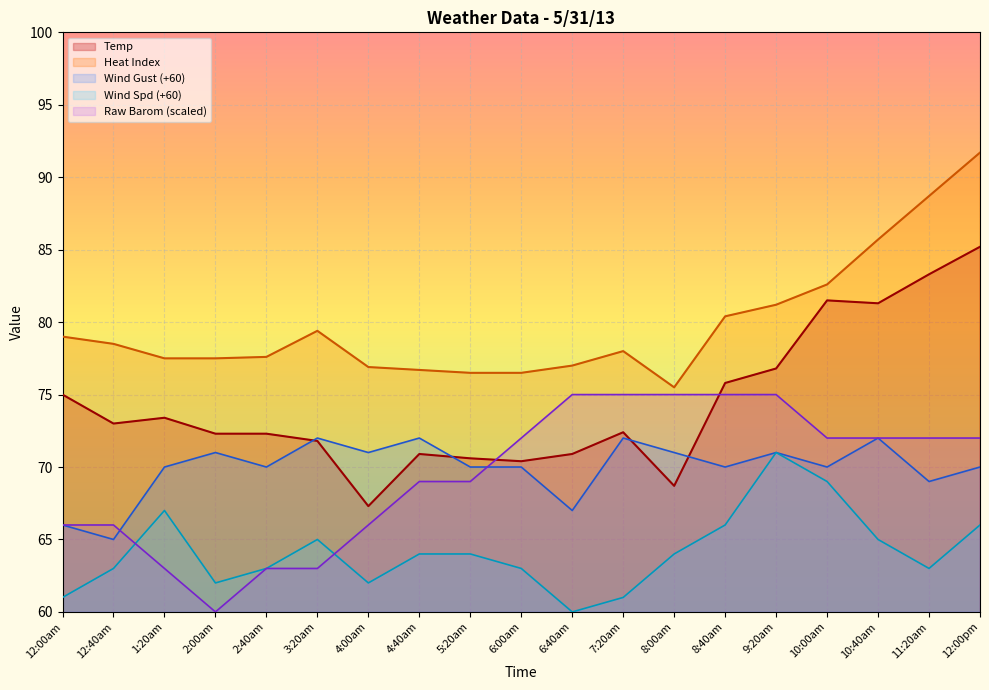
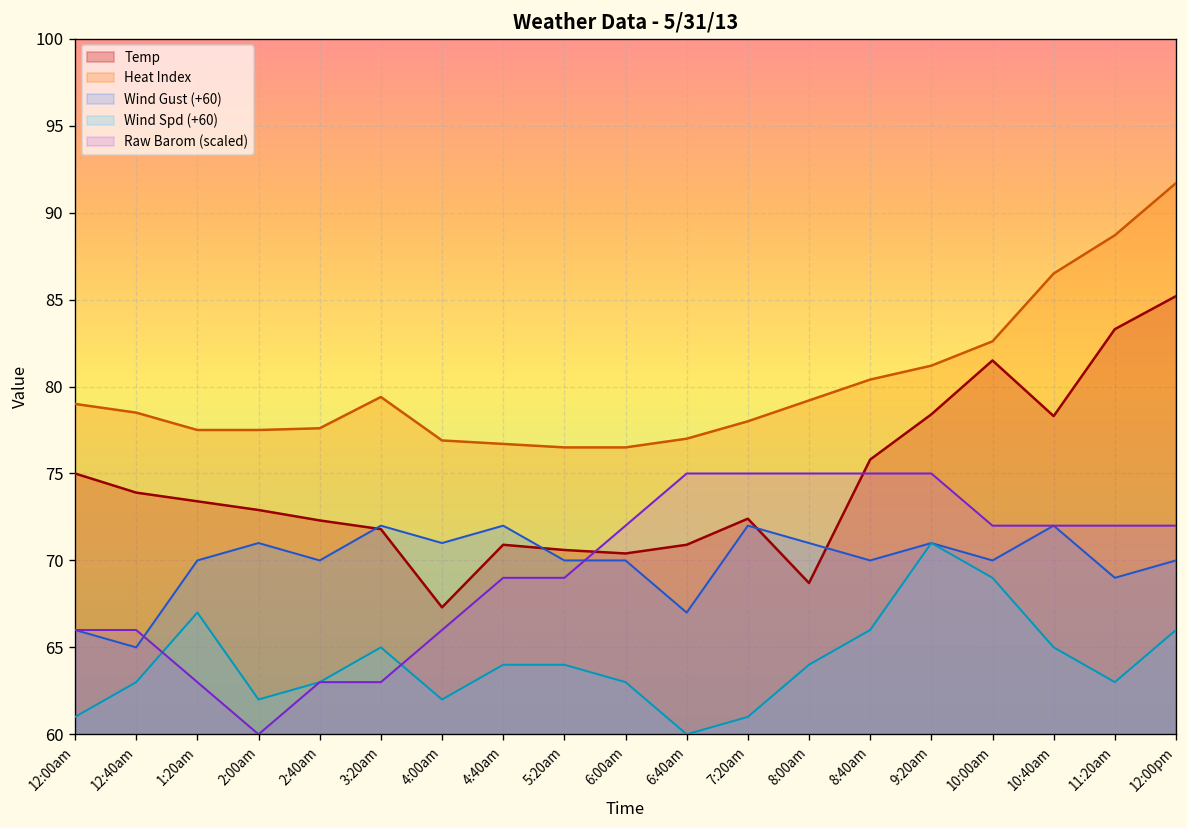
Temp, 12:40am: 73.0 -> 73.9
Temp, 2:00am: 72.3 -> 72.9
Heat Index, 8:00am: 75.5 -> 79.2
Temp, 9:20am: 76.8 -> 78.4
Temp, 10:40am: 81.3 -> 78.3
Heat Index, 10:40am: 85.7 -> 86.5
